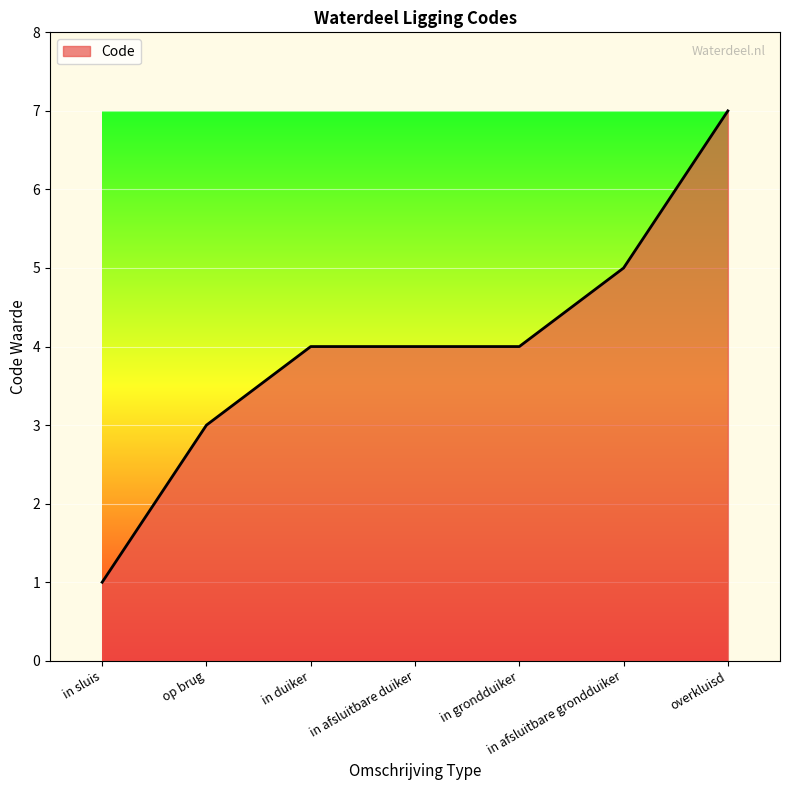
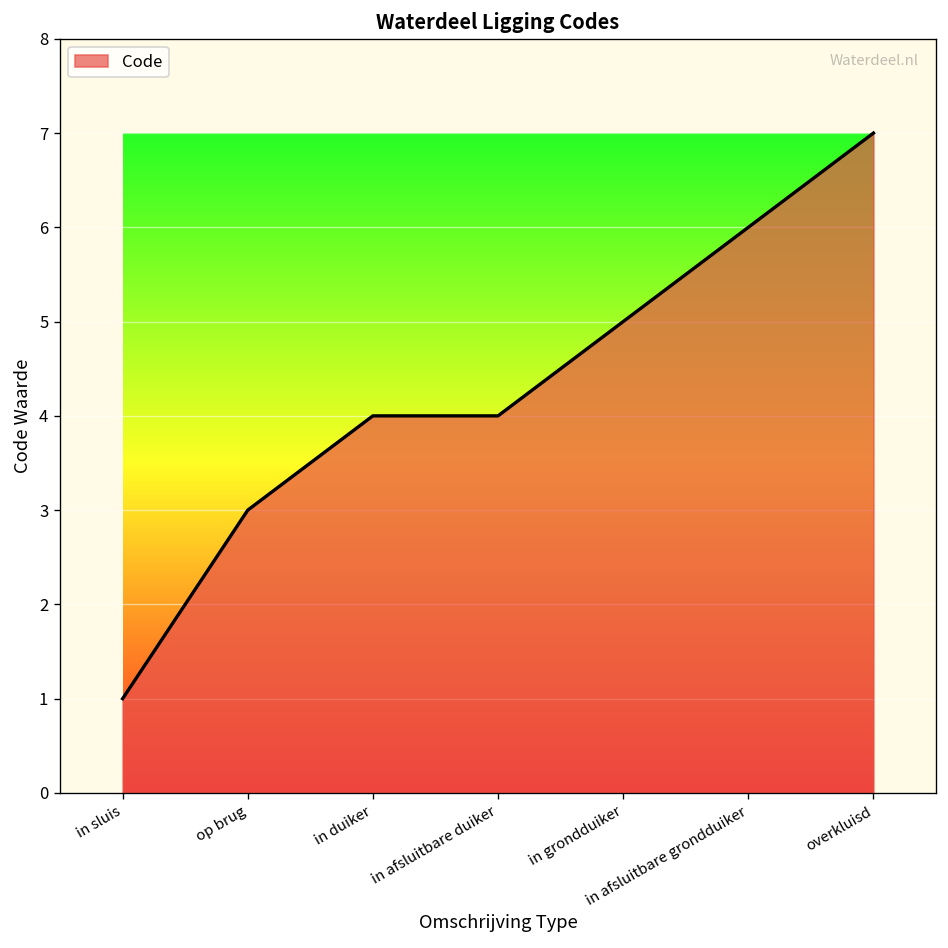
in grondduiker: 4 -> 5
in afsluitbare grondduiker: 5 -> 6
